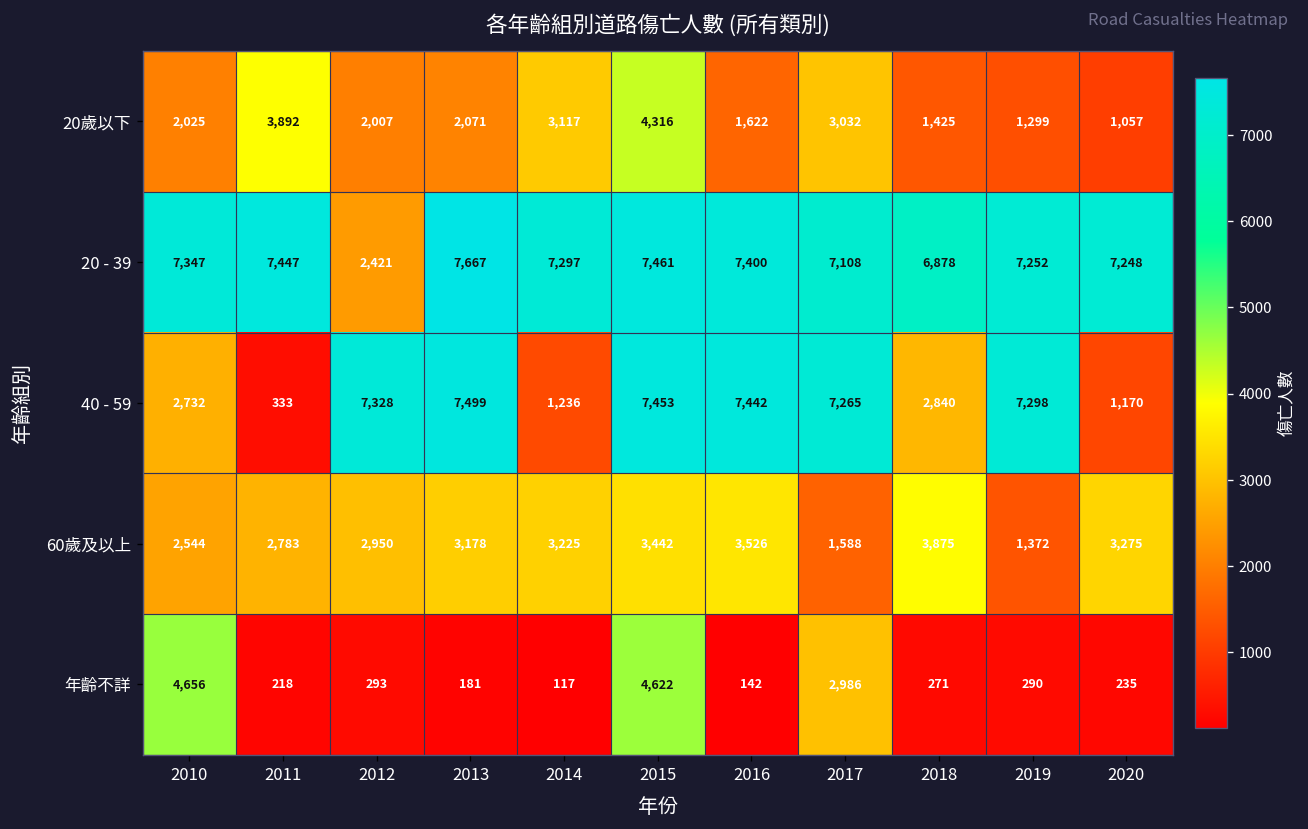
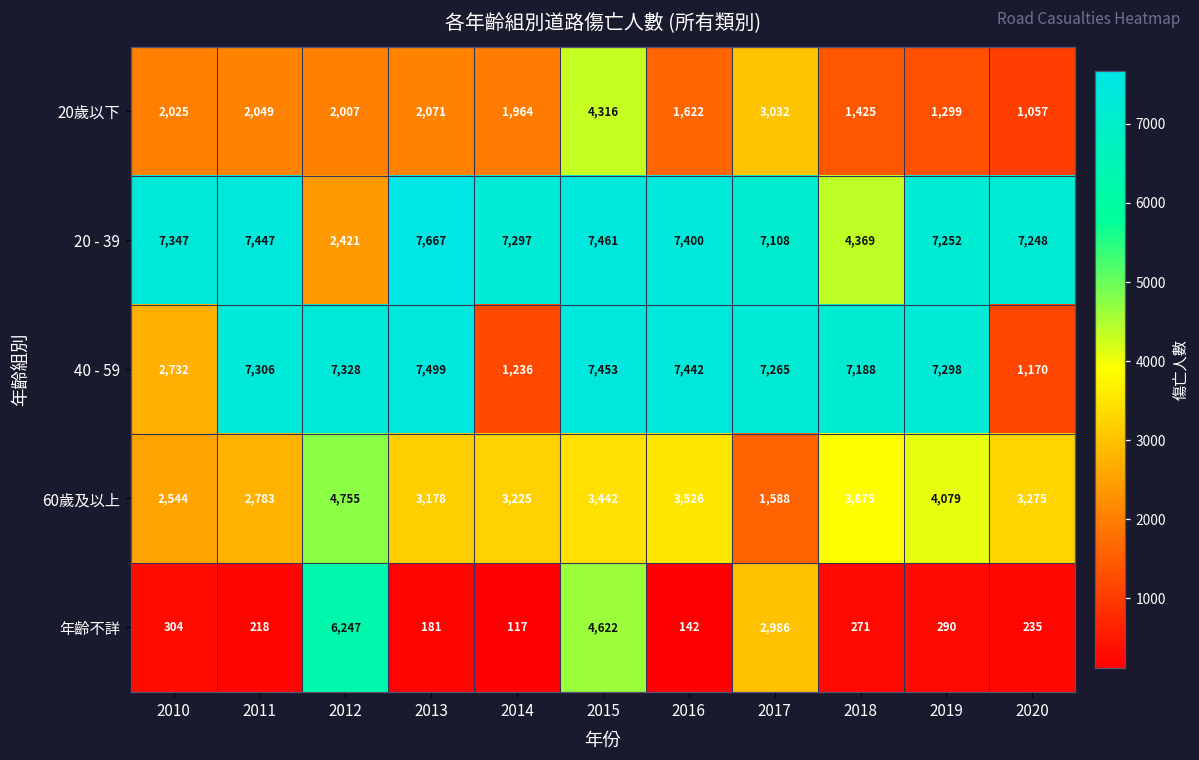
20歲以下, 2011: 3,892 -> 2,049
20歲以下, 2014: 3,117 -> 1,964
20 - 39, 2018: 6,878 -> 4,369
40 - 59, 2011: 333 -> 7,306
40 - 59, 2018: 2,840 -> 7,188
60歲及以上, 2012: 2,950 -> 4,755
60歲及以上, 2019: 1,372 -> 4,079
年齡不詳, 2010: 4,656 -> 304
年齡不詳, 2012: 293 -> 6,247
